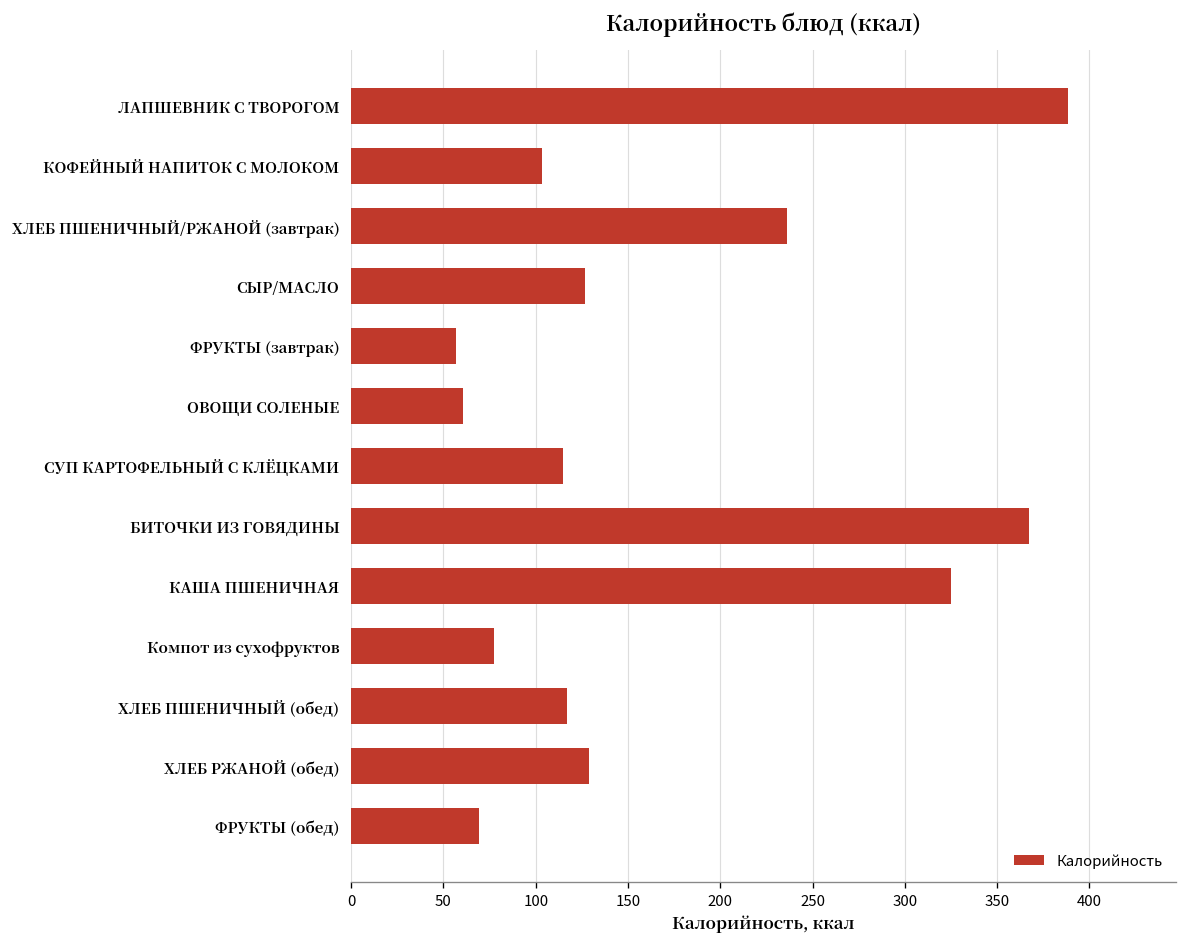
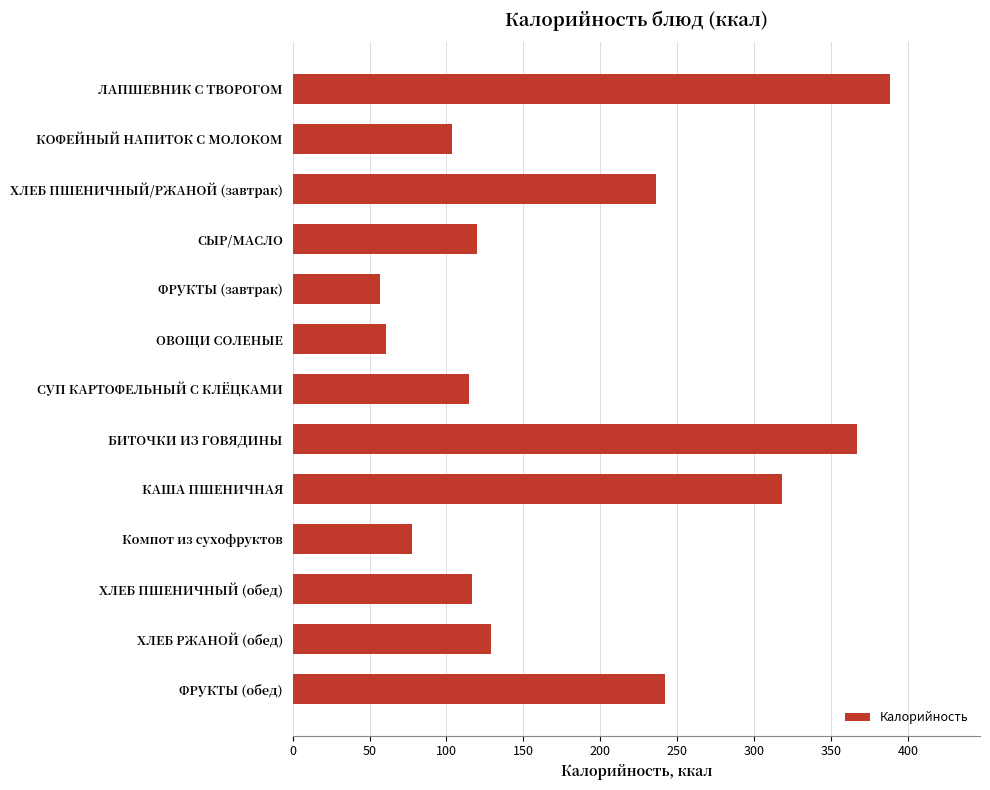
СЫР/МАСЛО: 127 -> 120
КАША ПШЕНИЧНАЯ: 325 -> 318
ФРУКТЫ (обед): 70 -> 242
